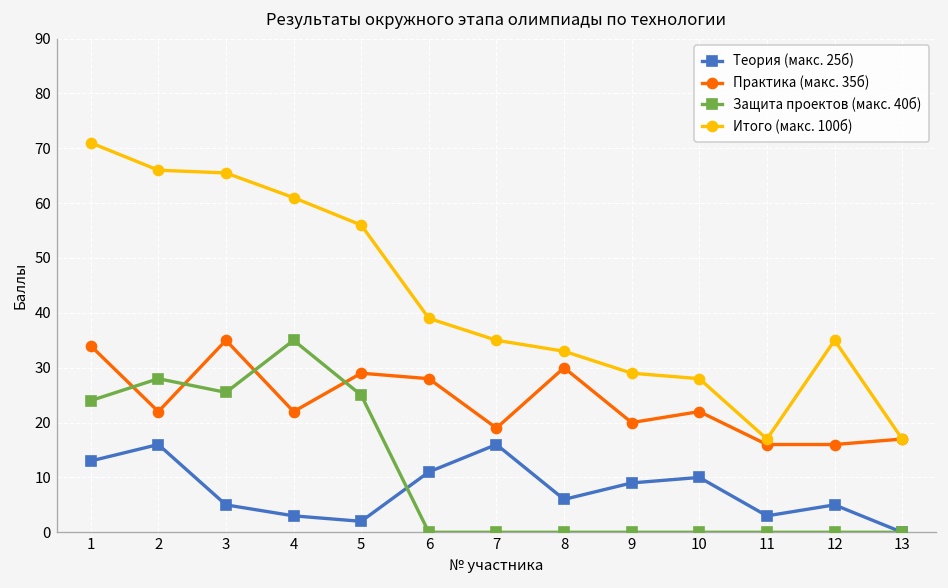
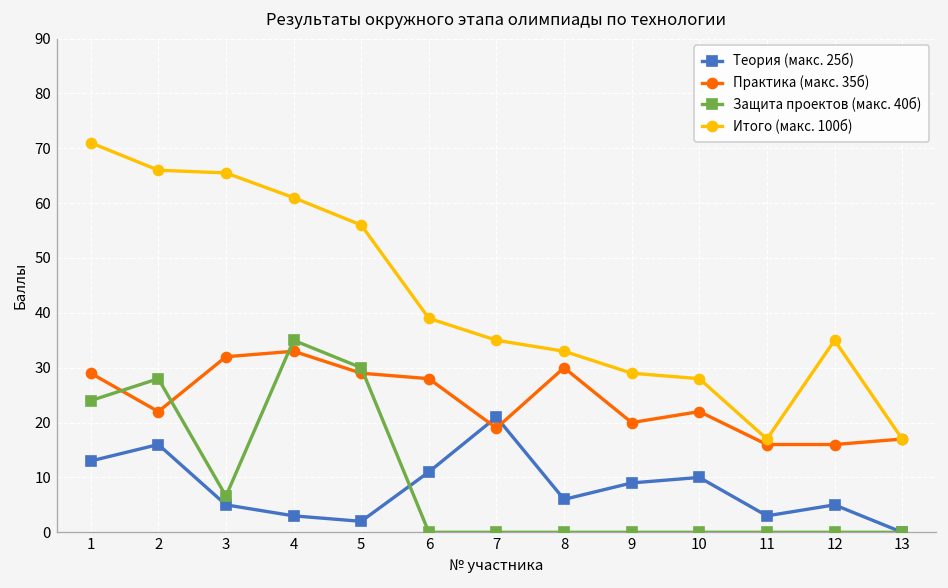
Практика (макс. 35б), 1: 34 -> 29
Практика (макс. 35б), 3: 35 -> 32
Защита проектов (макс. 40б), 3: 26 -> 7
Практика (макс. 35б), 4: 22 -> 33
Защита проектов (макс. 40б), 5: 25 -> 30
Теория (макс. 25б), 7: 16 -> 21
